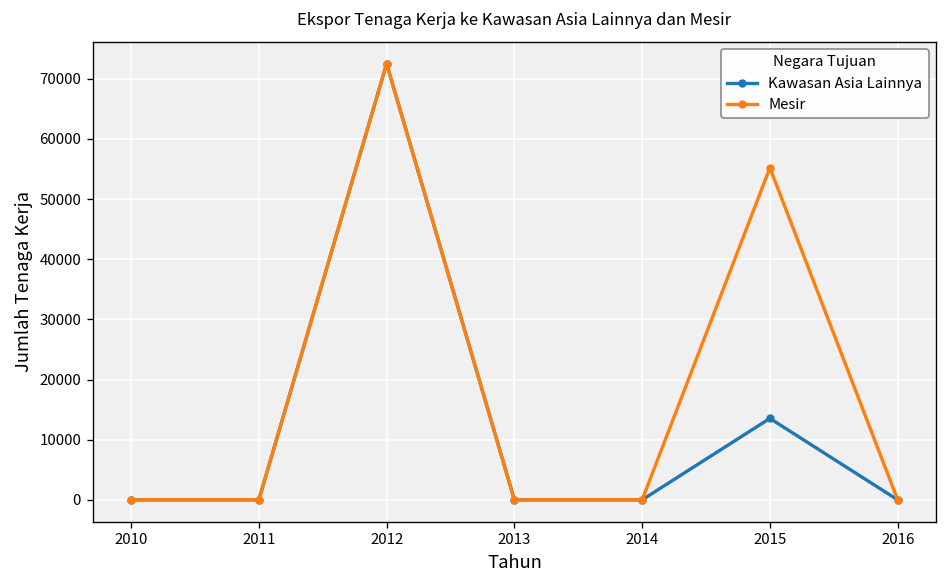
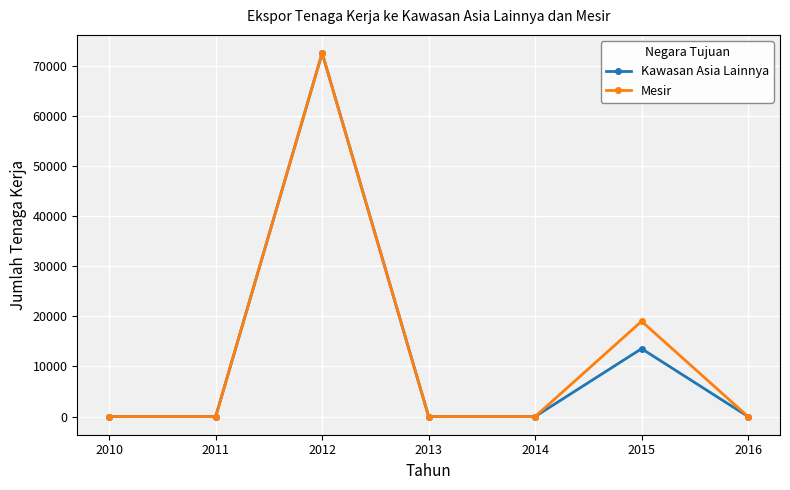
Mesir, 2015: 55000 -> 19000
